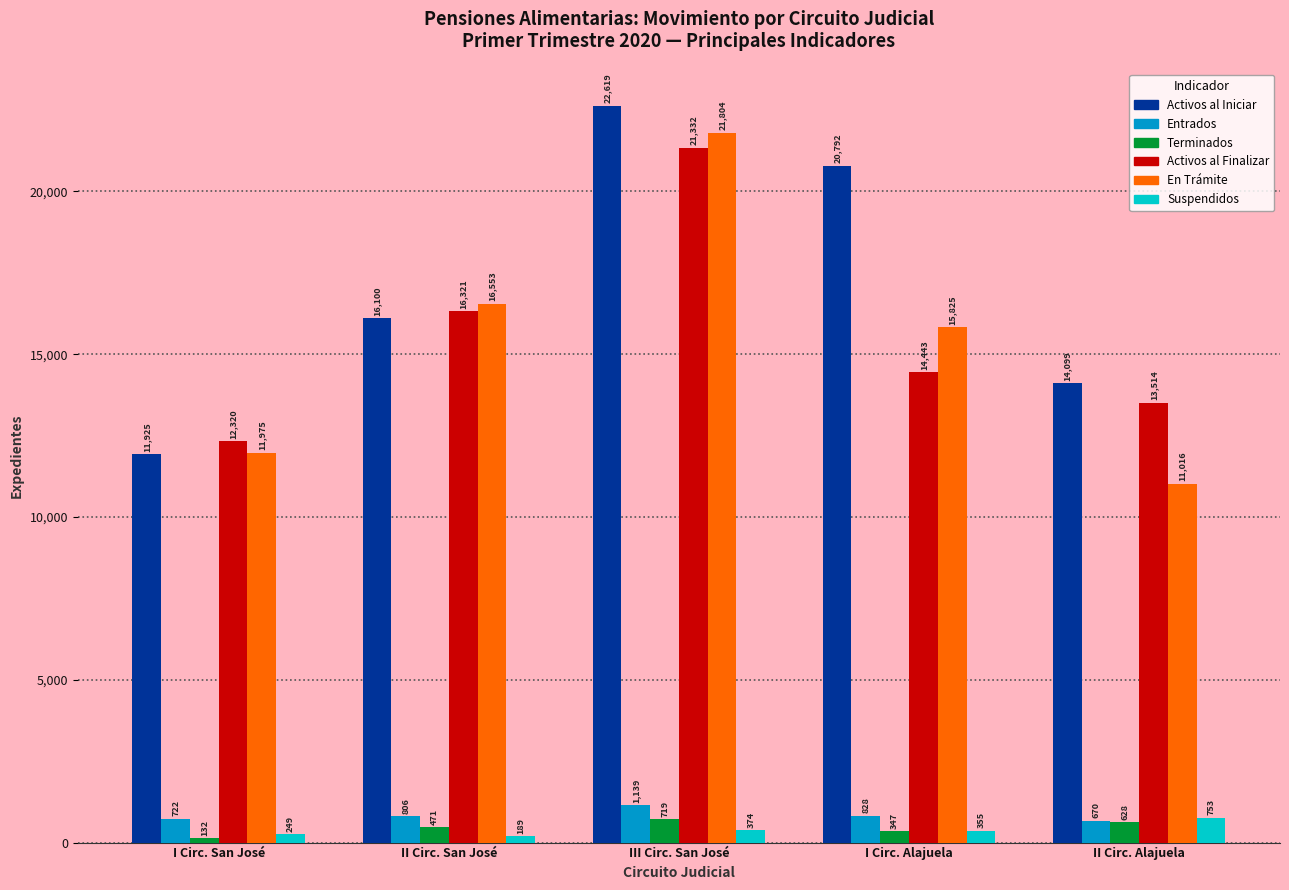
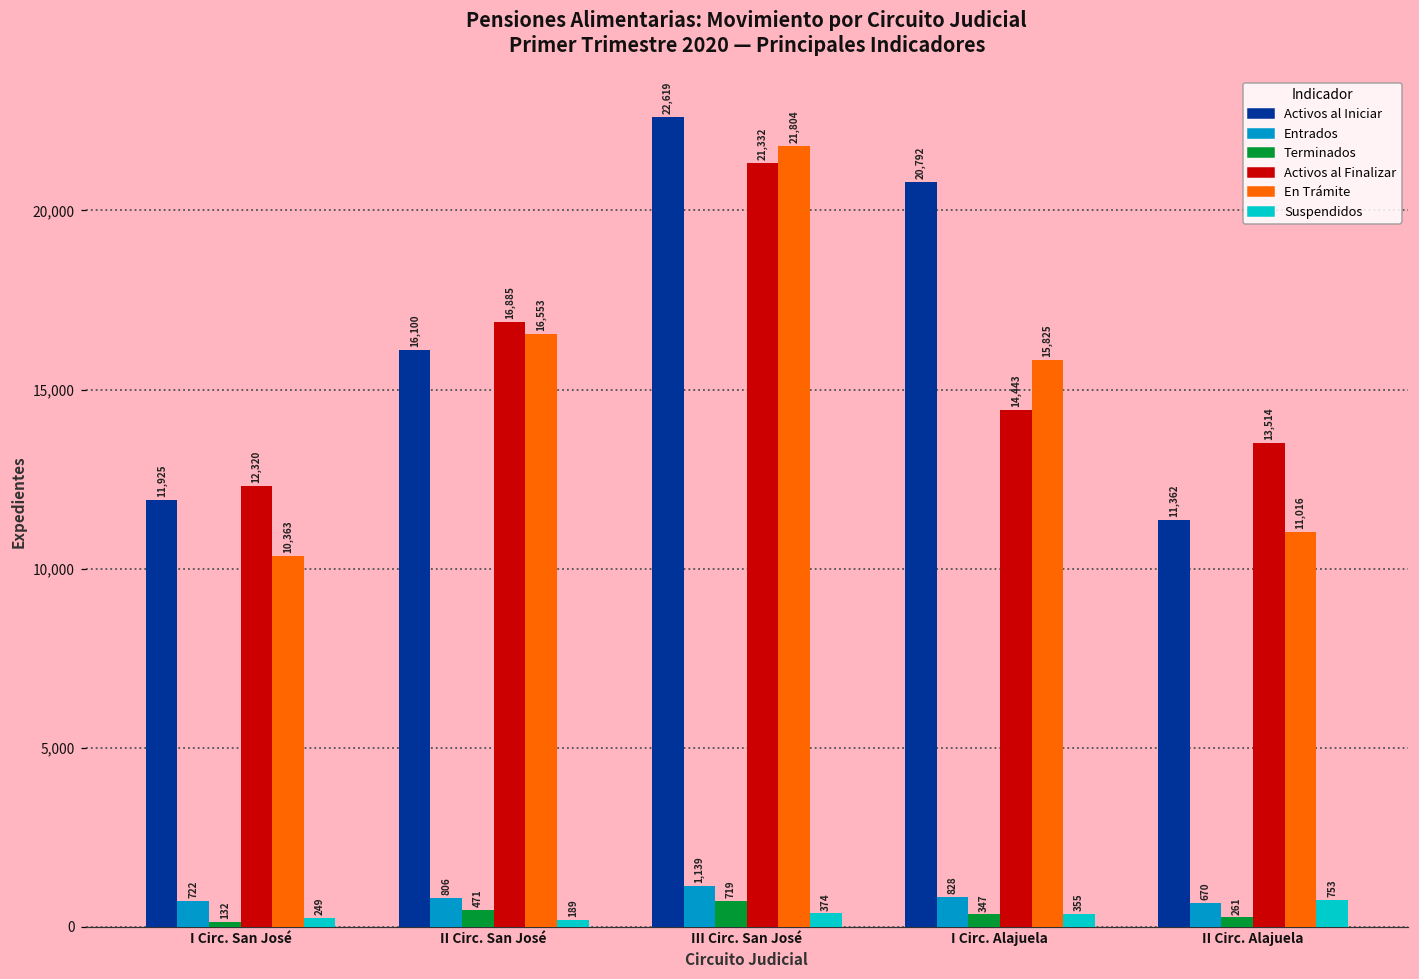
En Trámite, I Circ. San José: 11,975 -> 10,363
Activos al Finalizar, II Circ. San José: 16,321 -> 16,885
Activos al Iniciar, II Circ. Alajuela: 14,099 -> 11,362
Terminados, II Circ. Alajuela: 628 -> 261
